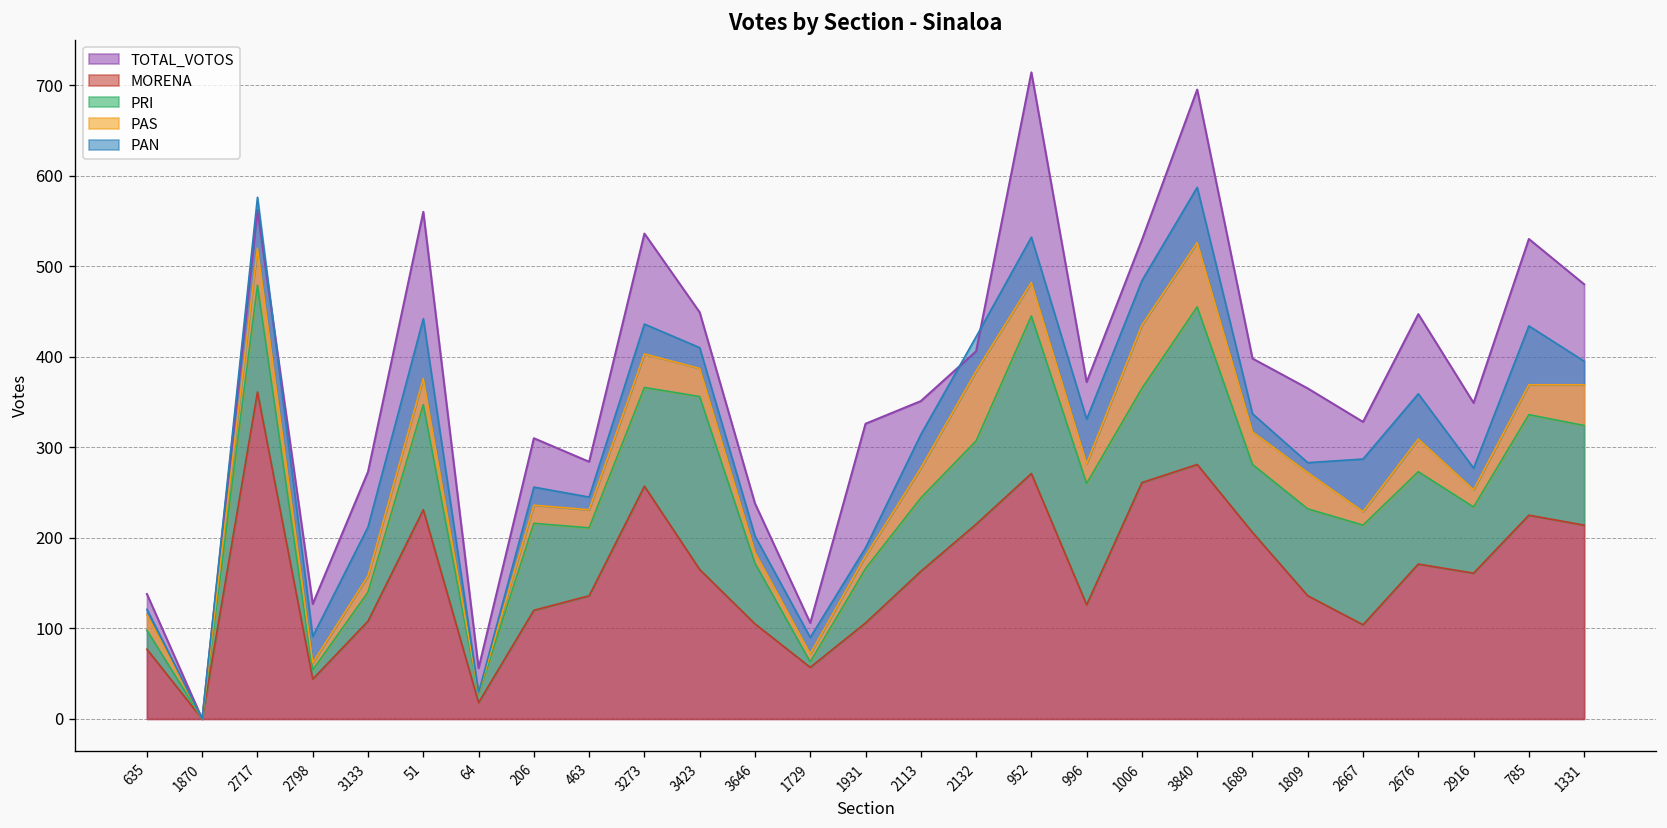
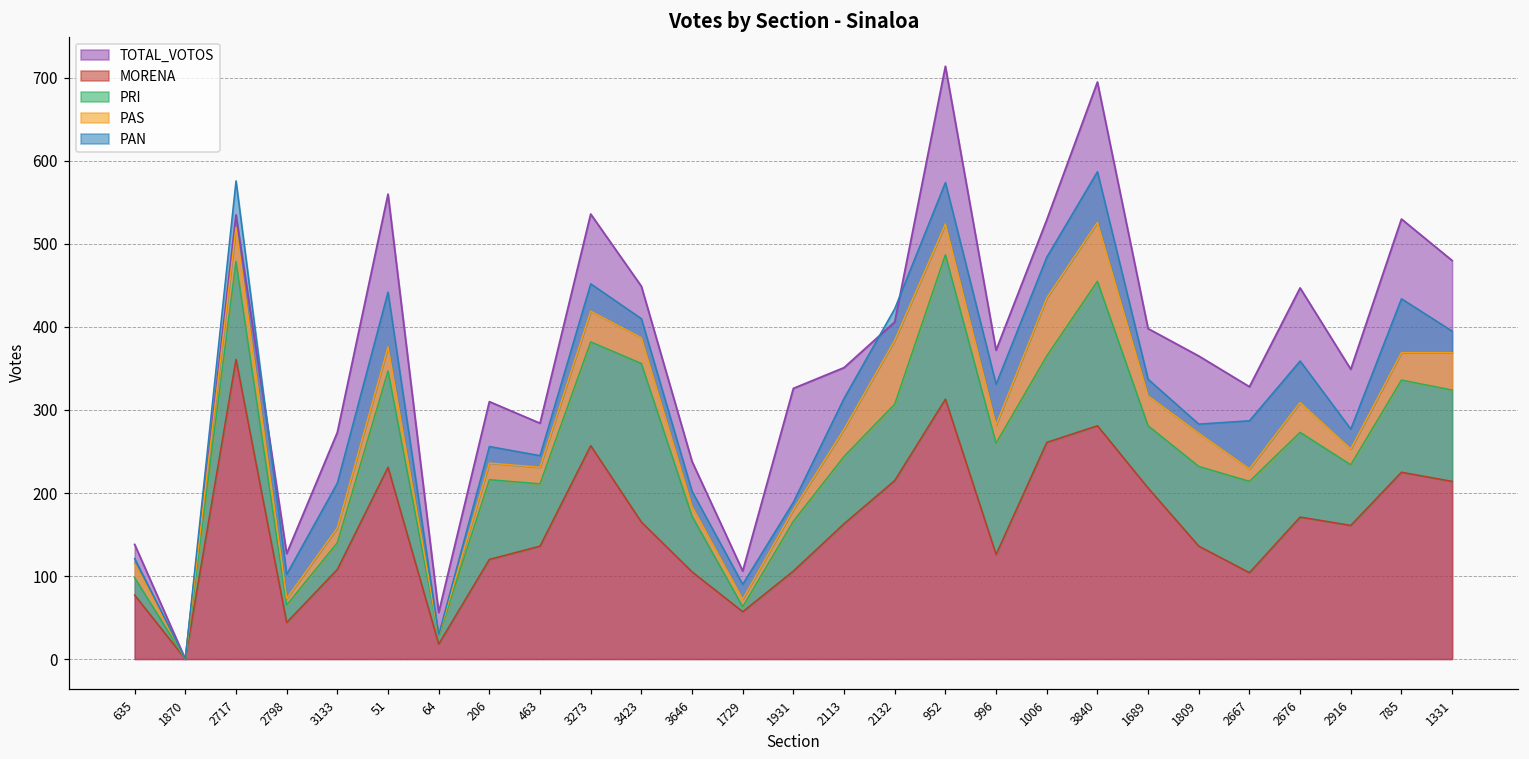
TOTAL_VOTOS, 2717: 560 -> 540
PRI, 2798: 10 -> 20
PRI, 3273: 110 -> 130
MORENA, 952: 270 -> 310
